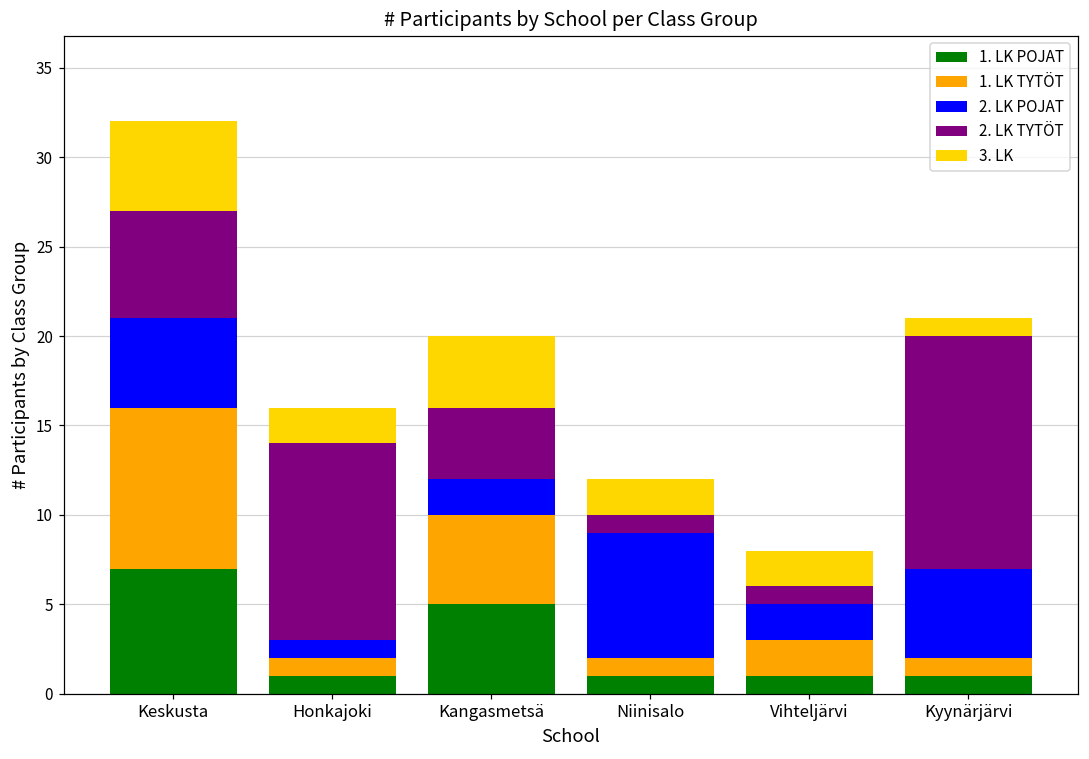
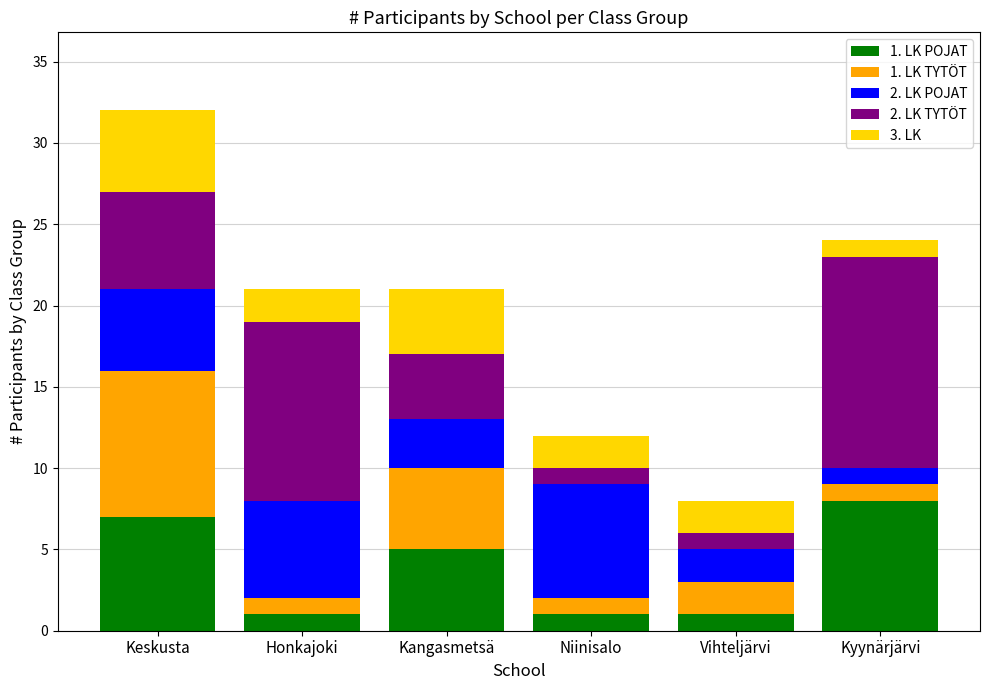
2. LK POJAT, Honkajoki: 1 -> 6
2. LK POJAT, Kangasmetsä: 2 -> 3
1. LK POJAT, Kyynärjärvi: 1 -> 8
2. LK POJAT, Kyynärjärvi: 5 -> 1
